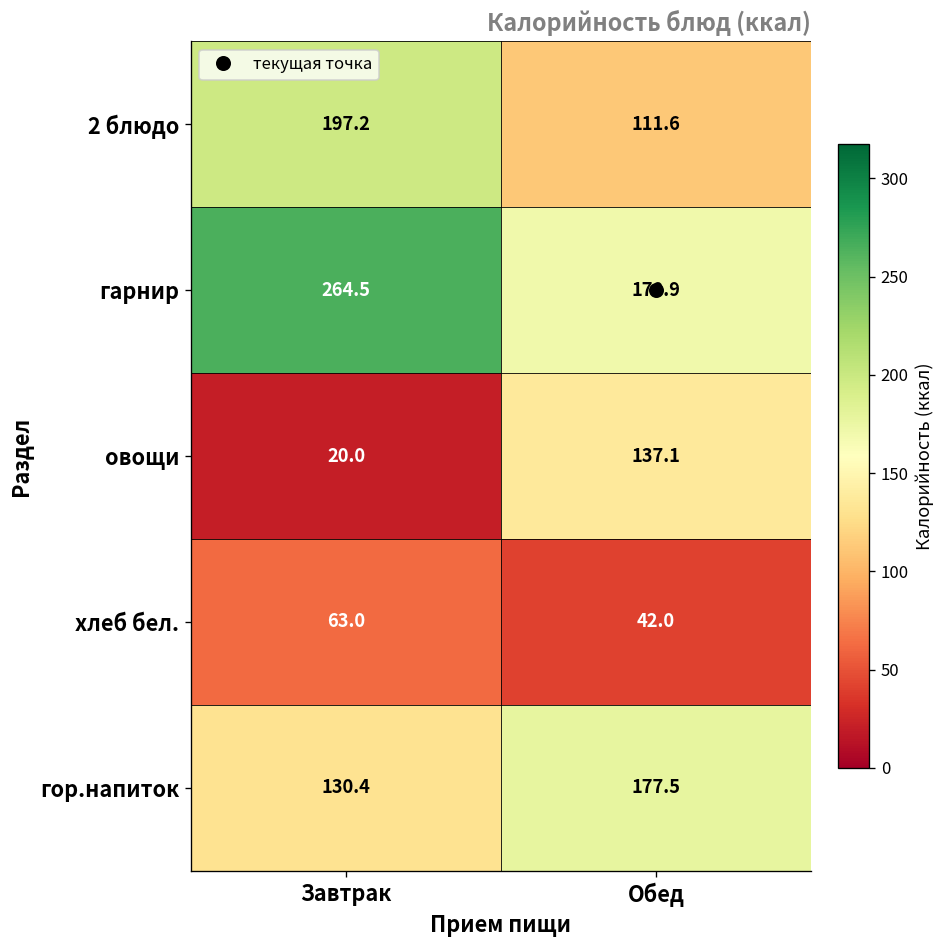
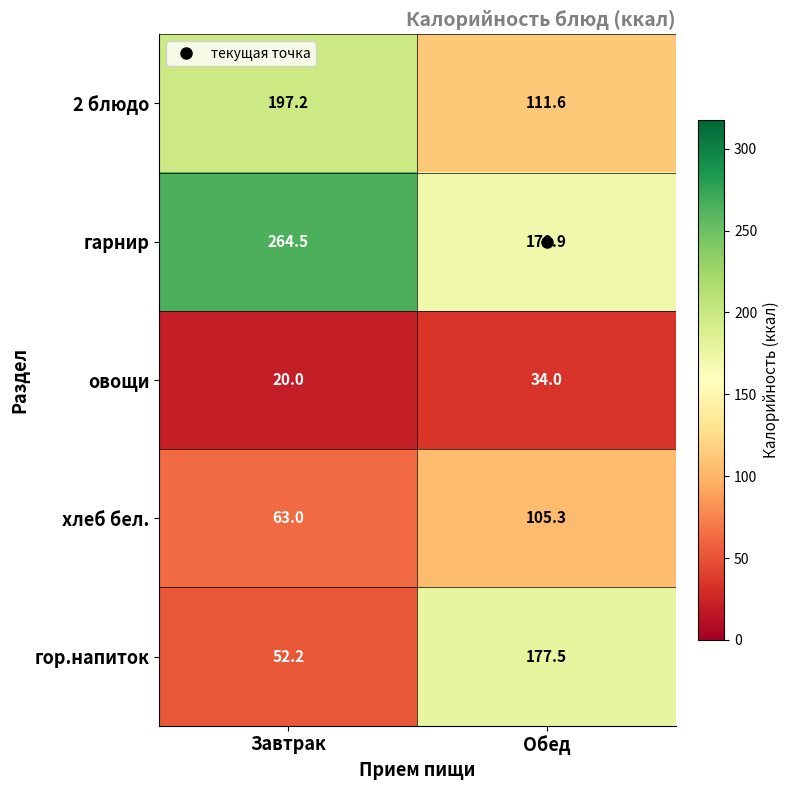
овощи, Обед: 137.1 -> 34.0
хлеб бел., Обед: 42.0 -> 105.3
гор.напиток, Завтрак: 130.4 -> 52.2
